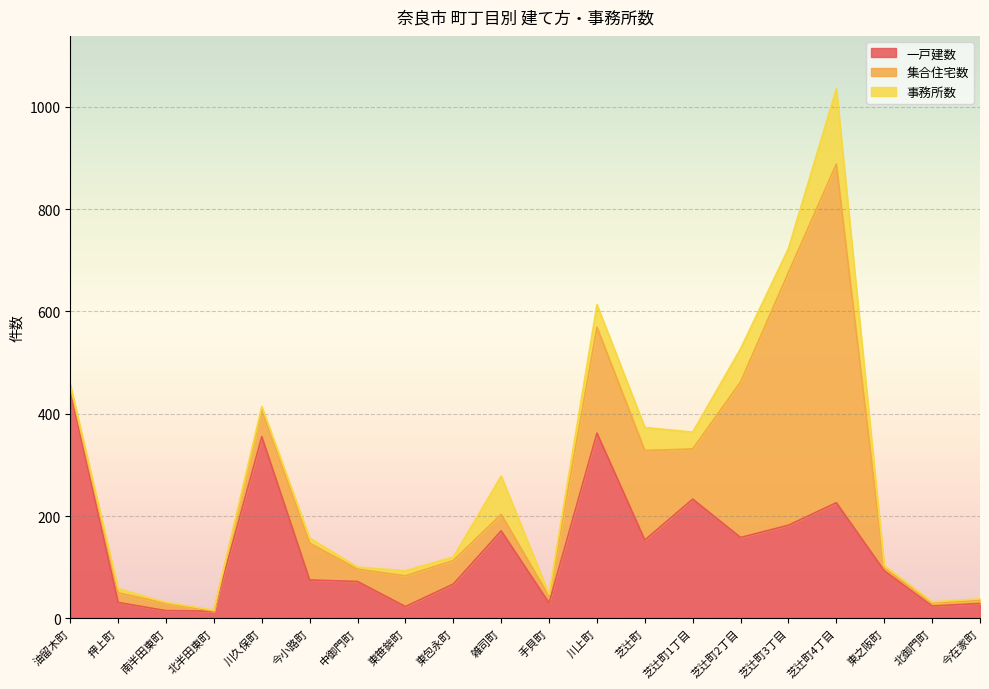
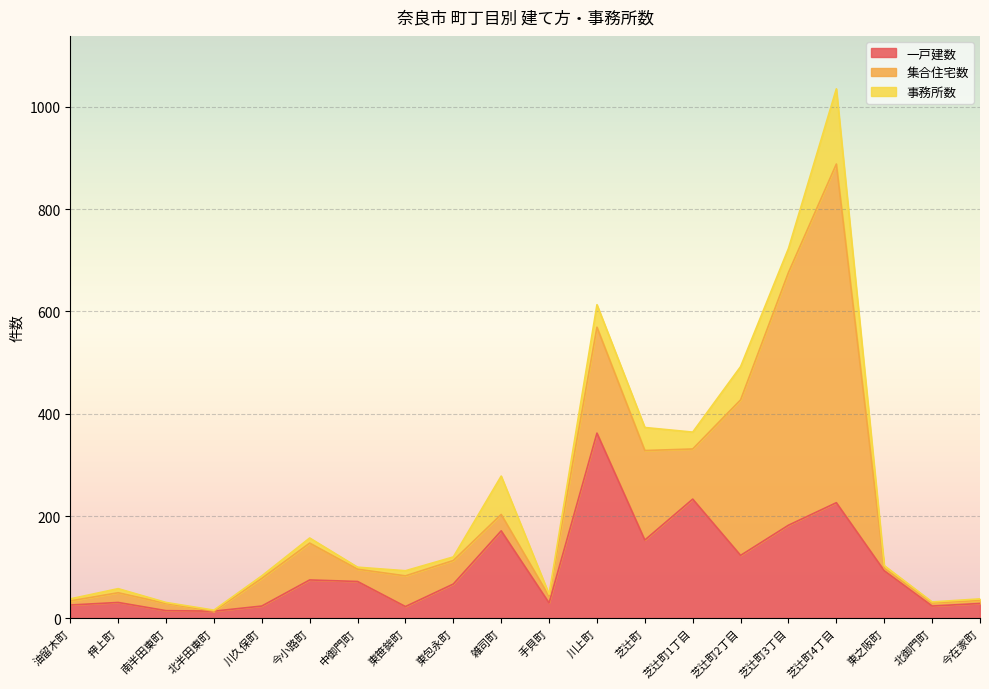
一戸建数, 油留木町: 450 -> 30
一戸建数, 川久保町: 360 -> 20
一戸建数, 芝辻町2丁目: 160 -> 120
